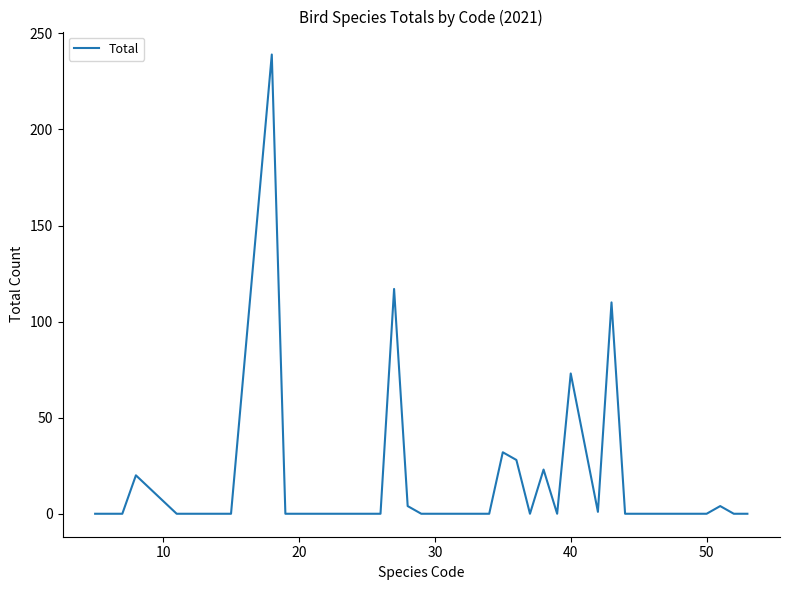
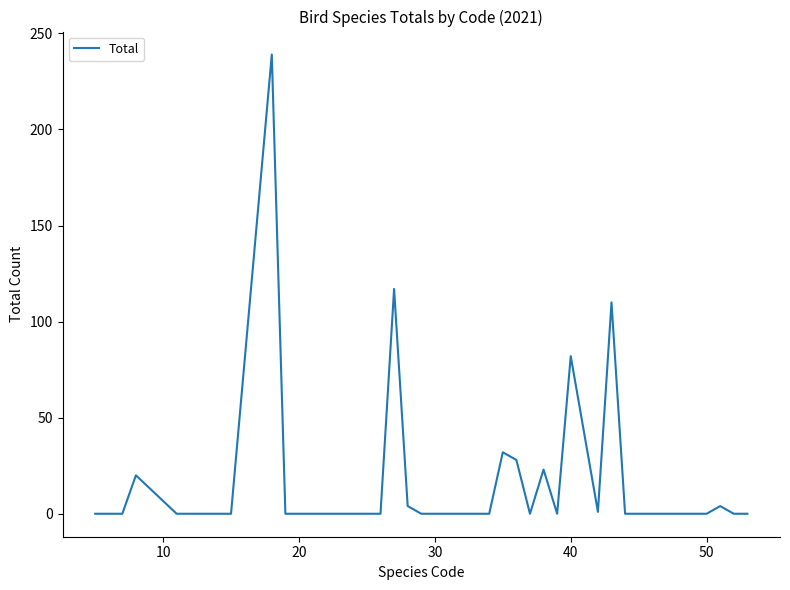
40: 73 -> 82
